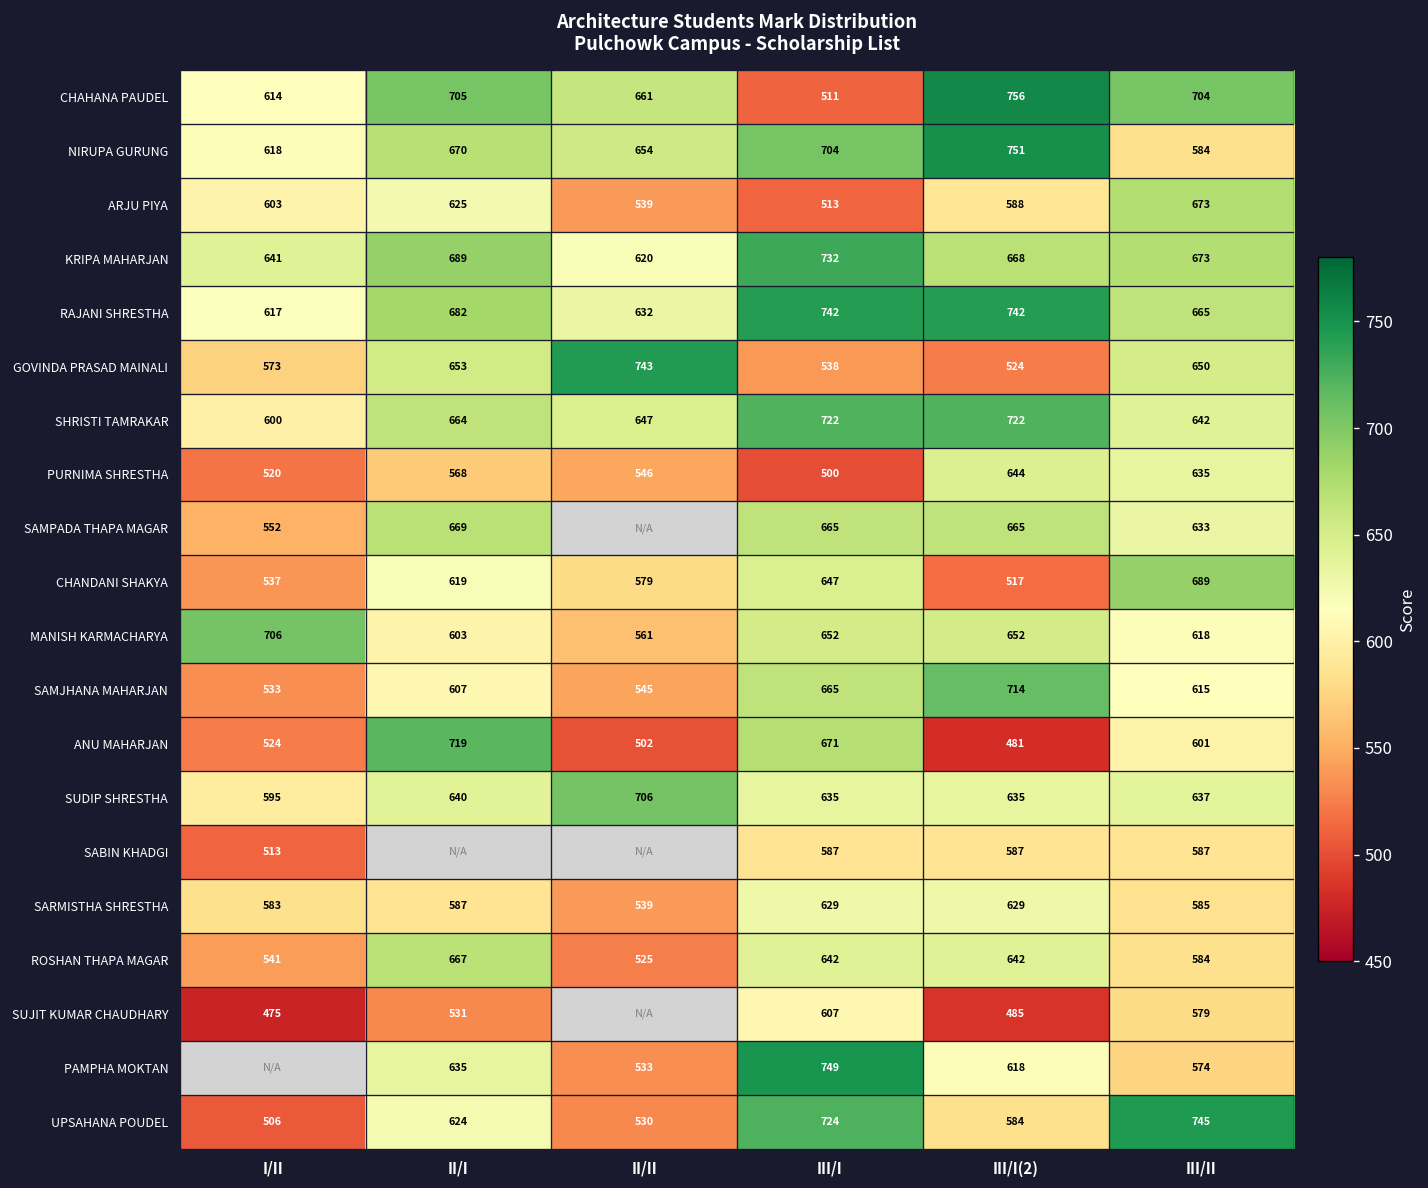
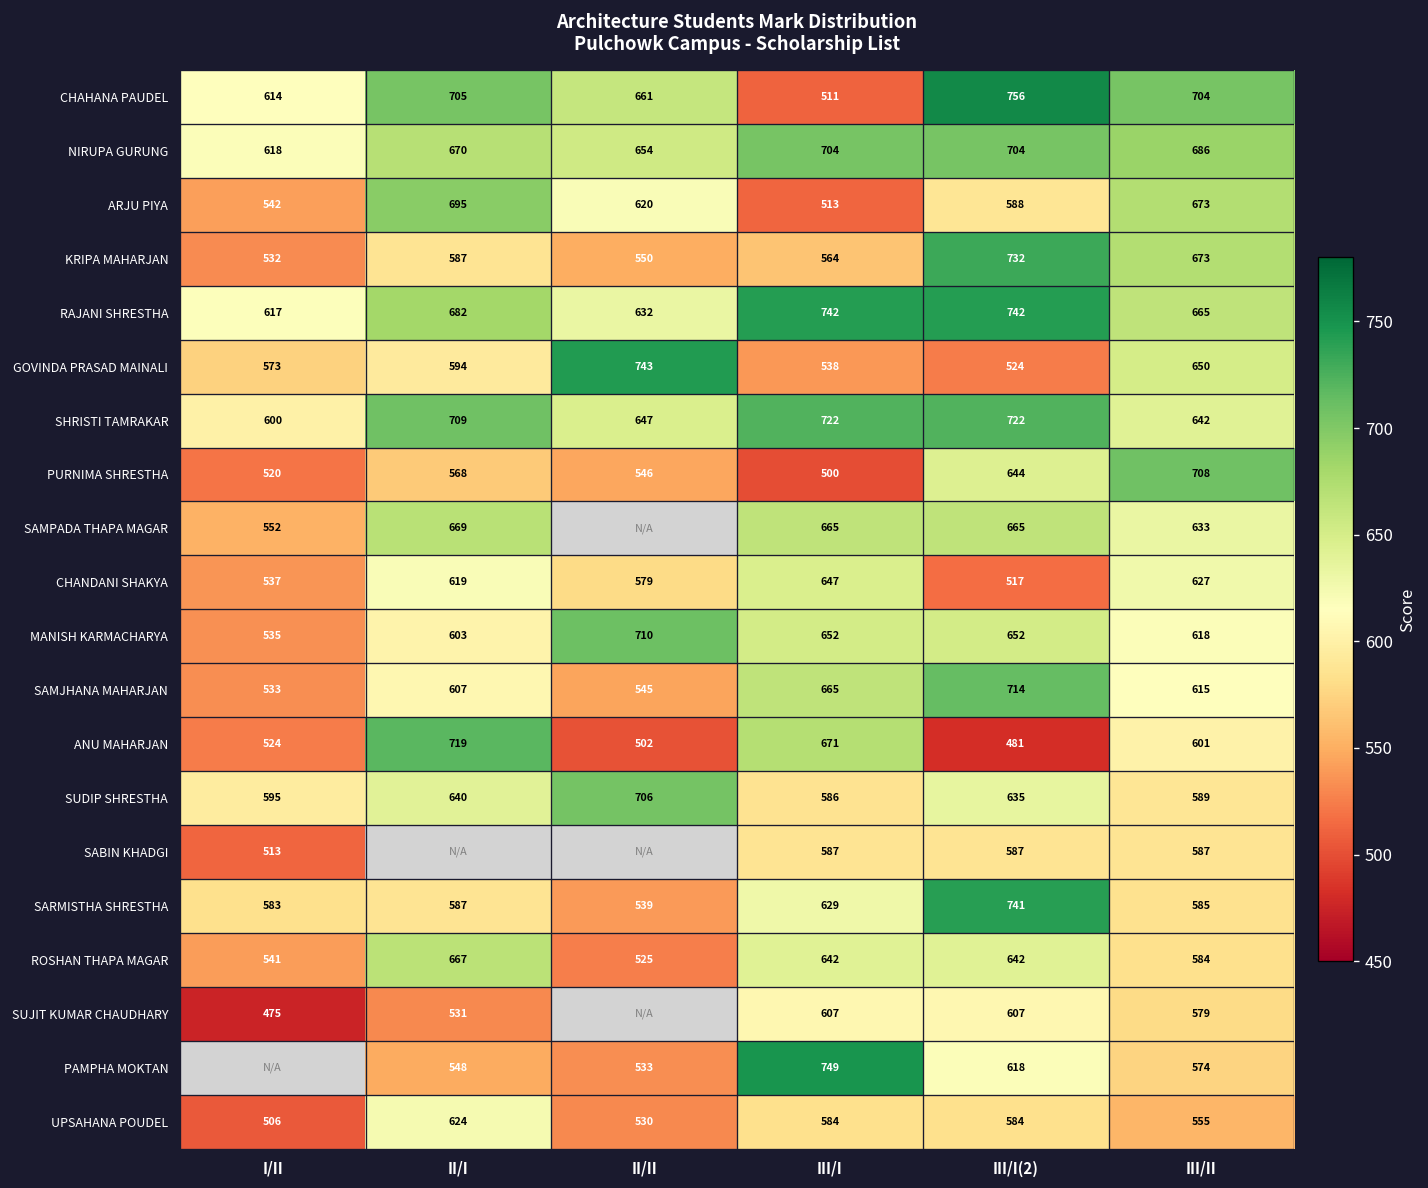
NIRUPA GURUNG, III/I(2): 751 -> 704
NIRUPA GURUNG, III/II: 584 -> 686
ARJU PIYA, I/II: 603 -> 542
ARJU PIYA, II/I: 625 -> 695
ARJU PIYA, II/II: 539 -> 620
KRIPA MAHARJAN, I/II: 641 -> 532
KRIPA MAHARJAN, II/I: 689 -> 587
KRIPA MAHARJAN, II/II: 620 -> 550
KRIPA MAHARJAN, III/I: 732 -> 564
KRIPA MAHARJAN, III/I(2): 668 -> 732
GOVINDA PRASAD MAINALI, II/I: 653 -> 594
SHRISTI TAMRAKAR, II/I: 664 -> 709
PURNIMA SHRESTHA, III/II: 635 -> 708
CHANDANI SHAKYA, III/II: 689 -> 627
MANISH KARMACHARYA, I/II: 706 -> 535
MANISH KARMACHARYA, II/II: 561 -> 710
SUDIP SHRESTHA, III/I: 635 -> 586
SUDIP SHRESTHA, III/II: 637 -> 589
SARMISTHA SHRESTHA, III/I(2): 629 -> 741
SUJIT KUMAR CHAUDHARY, III/I(2): 485 -> 607
PAMPHA MOKTAN, II/I: 635 -> 548
UPSAHANA POUDEL, III/I: 724 -> 584
UPSAHANA POUDEL, III/II: 745 -> 555
